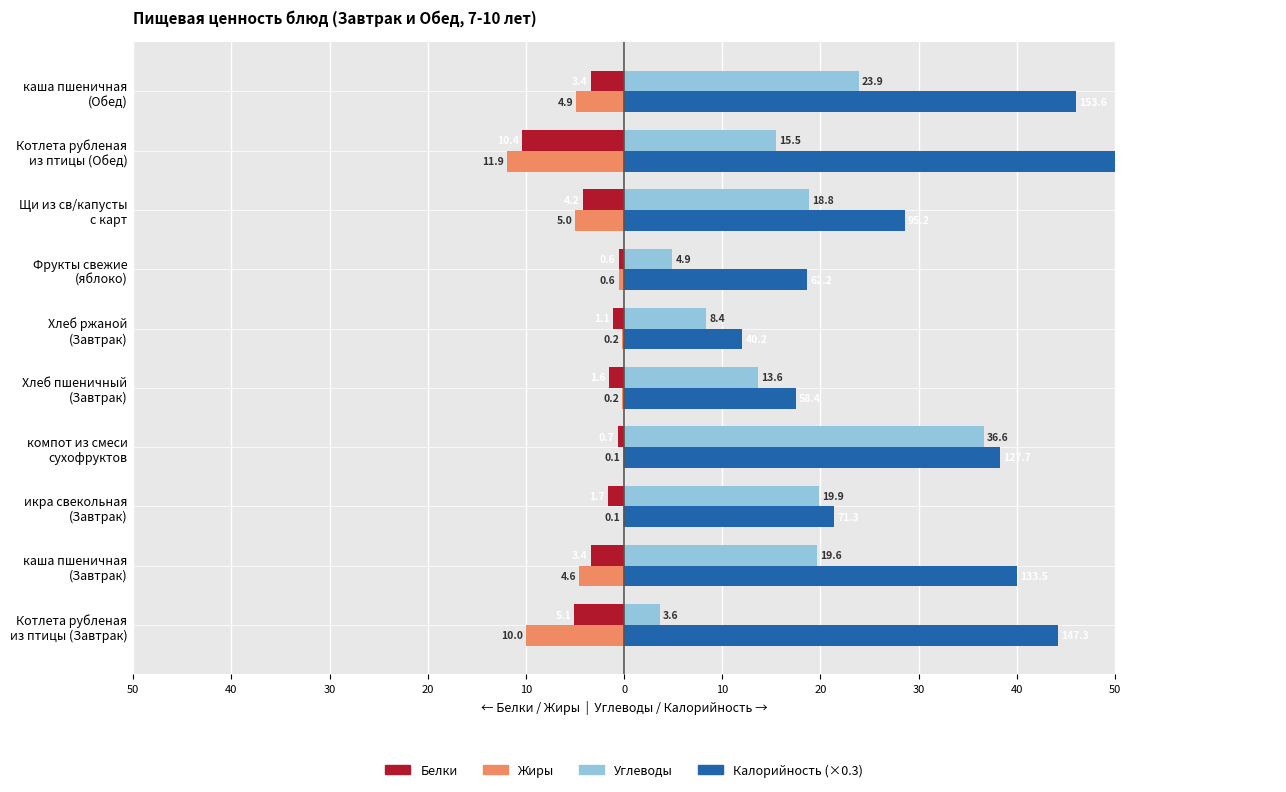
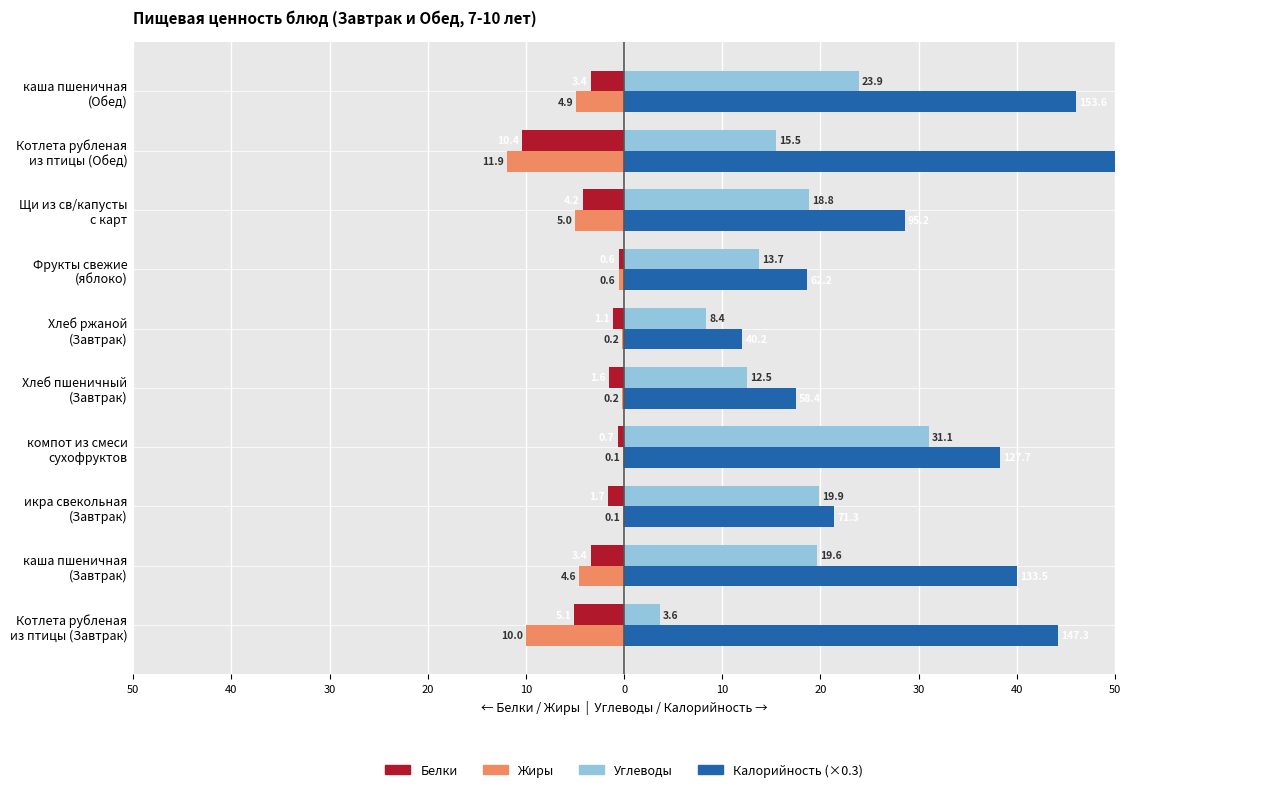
Углеводы, Фрукты свежие (яблоко): 4.9 -> 13.7
Углеводы, Хлеб пшеничный (Завтрак): 13.6 -> 12.5
Углеводы, компот из смеси сухофруктов: 36.6 -> 31.1
